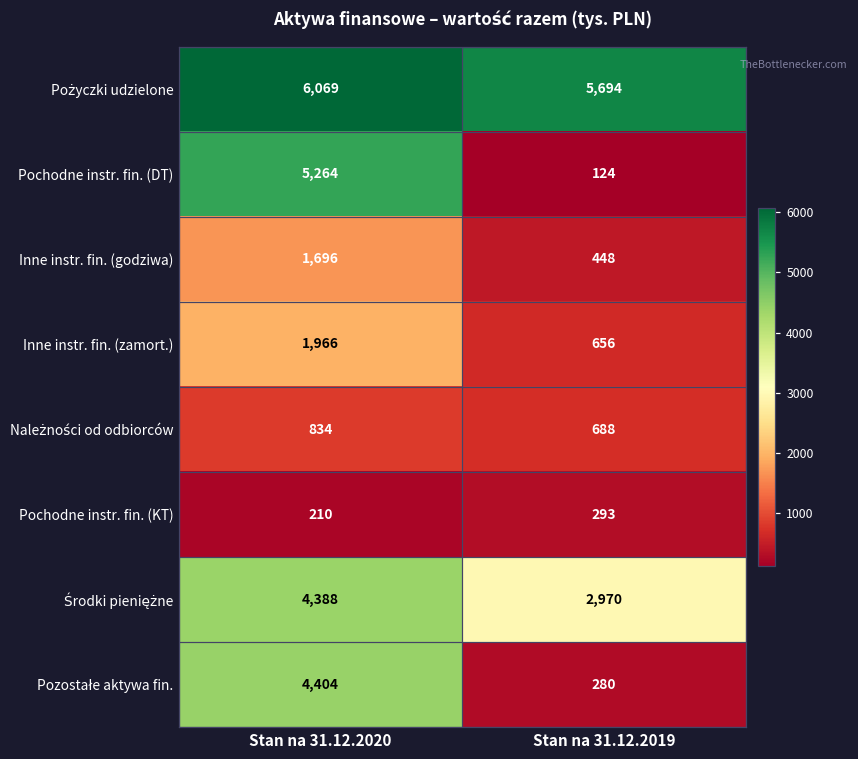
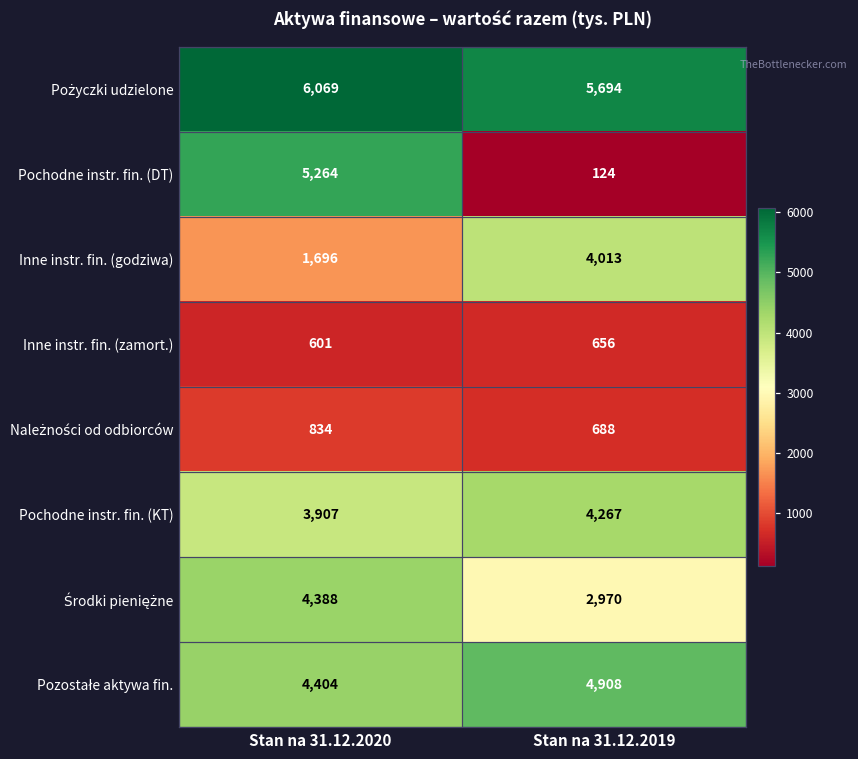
Inne instr. fin. (godziwa), Stan na 31.12.2019: 448 -> 4,013
Inne instr. fin. (zamort.), Stan na 31.12.2020: 1,966 -> 601
Pochodne instr. fin. (KT), Stan na 31.12.2020: 210 -> 3,907
Pochodne instr. fin. (KT), Stan na 31.12.2019: 293 -> 4,267
Pozostałe aktywa fin., Stan na 31.12.2019: 280 -> 4,908
